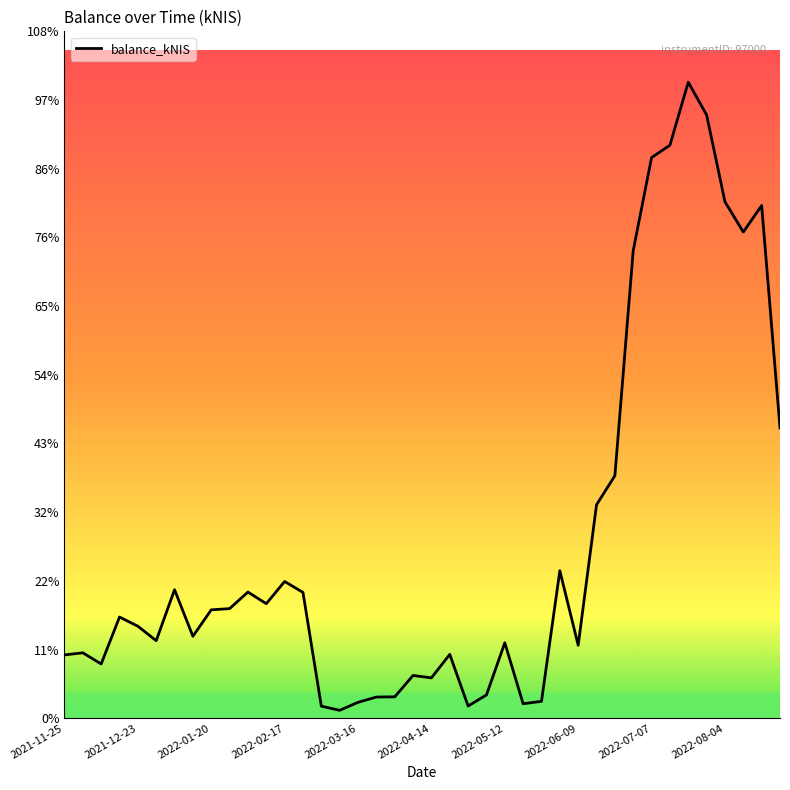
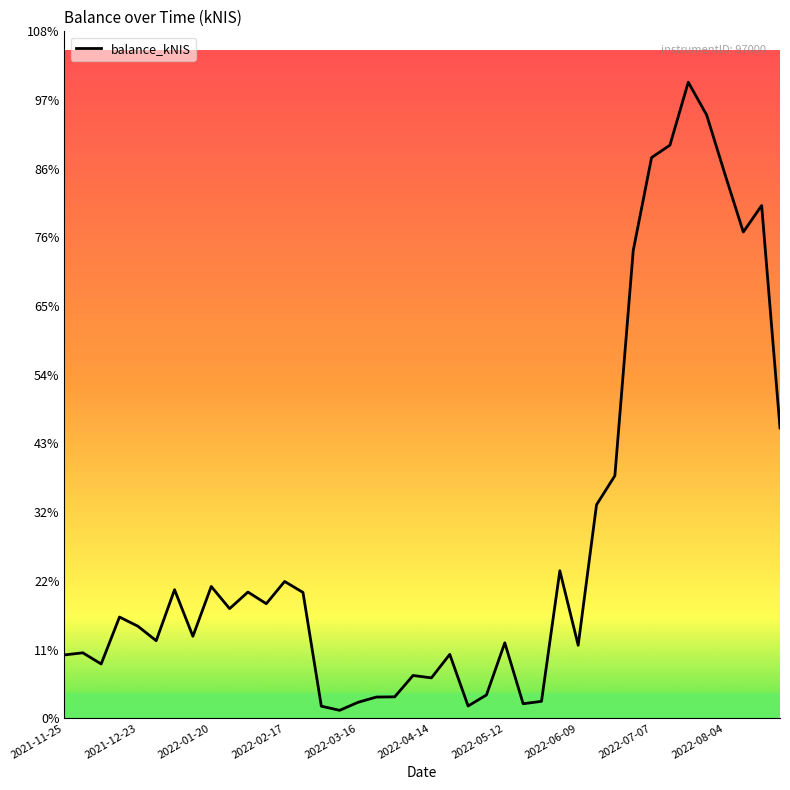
2022-01-20: 17% -> 21%
2022-08-04: 81% -> 86%
